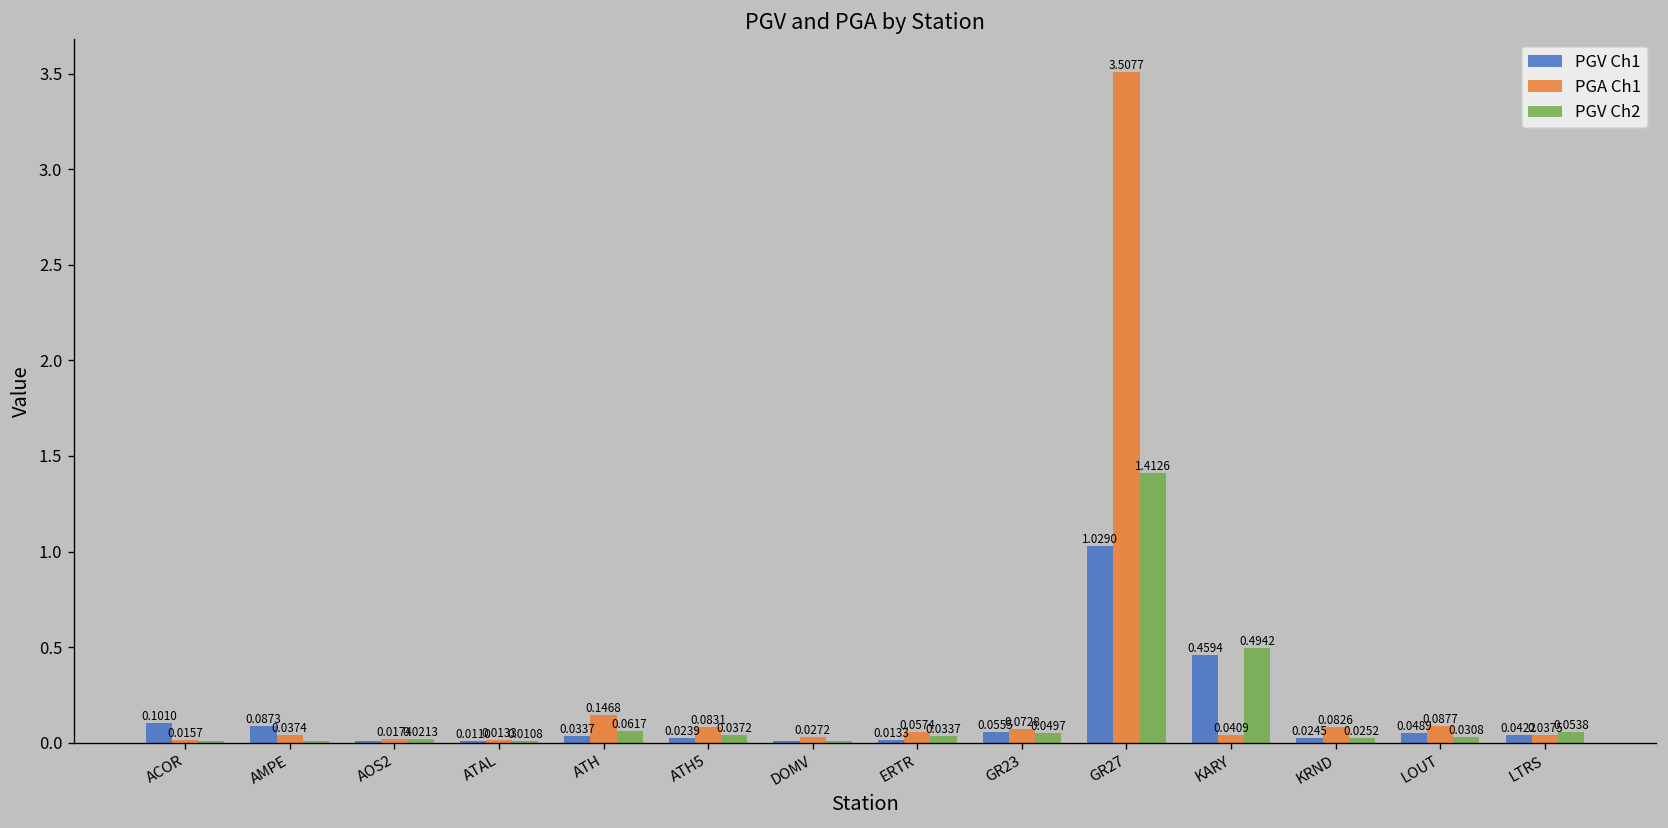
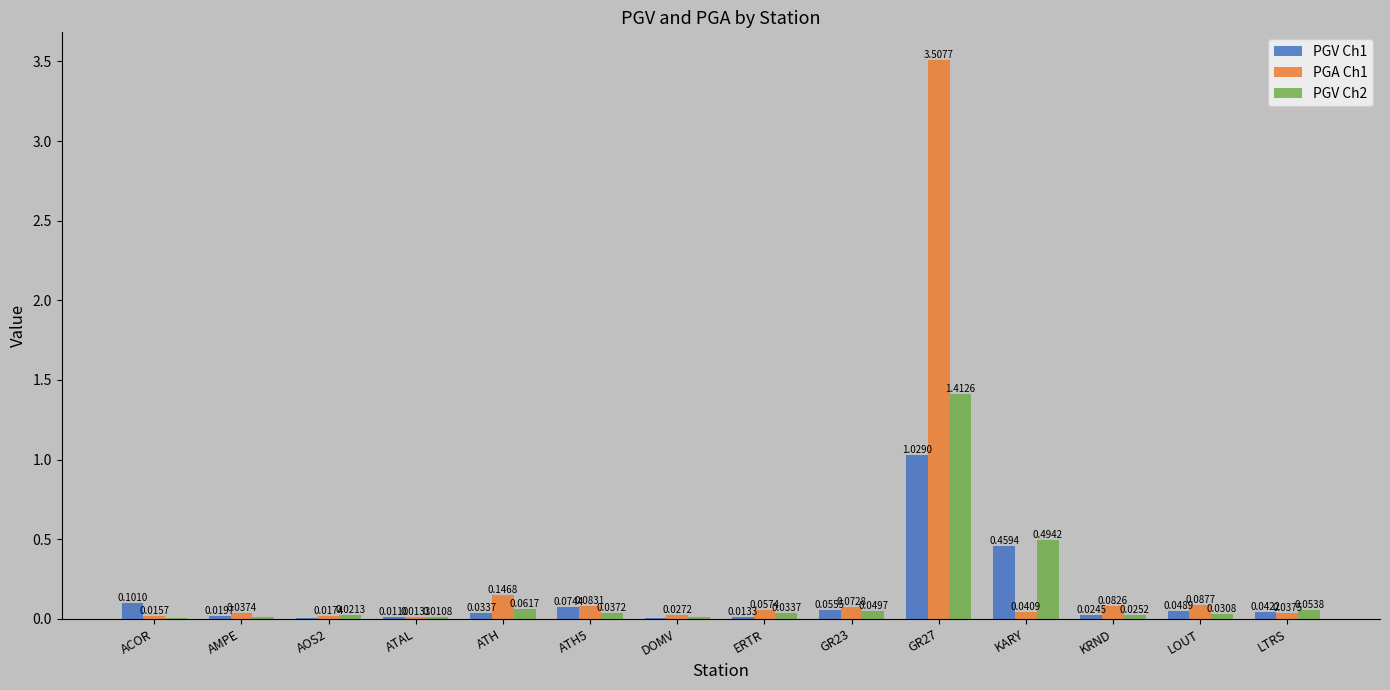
PGV Ch1, AMPE: 0.0873 -> 0.0197
PGV Ch1, ATH5: 0.0239 -> 0.0744
